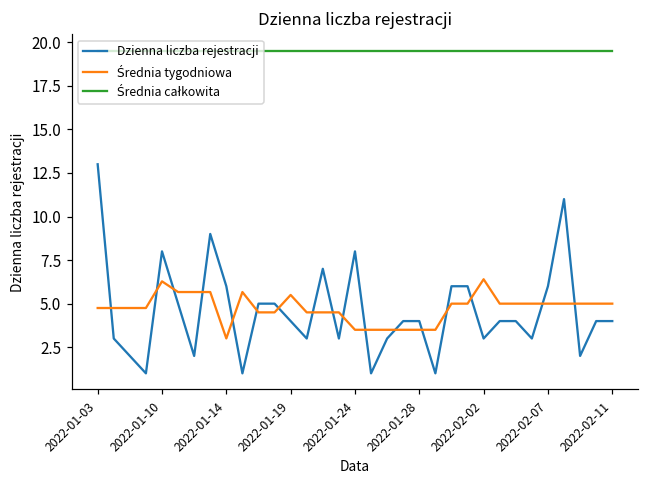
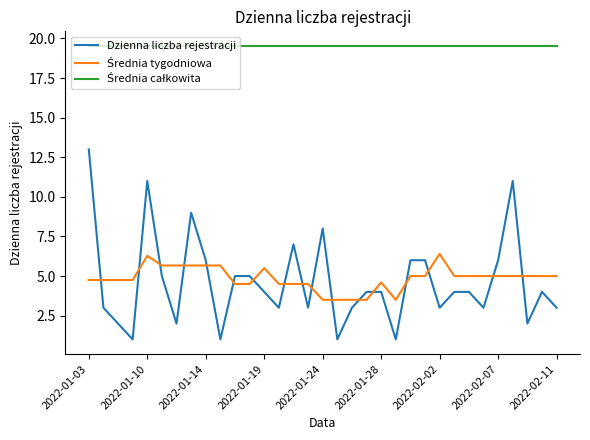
Dzienna liczba rejestracji, 2022-01-10: 8 -> 11
Średnia tygodniowa, 2022-01-14: 3.0 -> 5.7
Średnia tygodniowa, 2022-01-28: 3.5 -> 4.6
Dzienna liczba rejestracji, 2022-02-11: 4 -> 3
